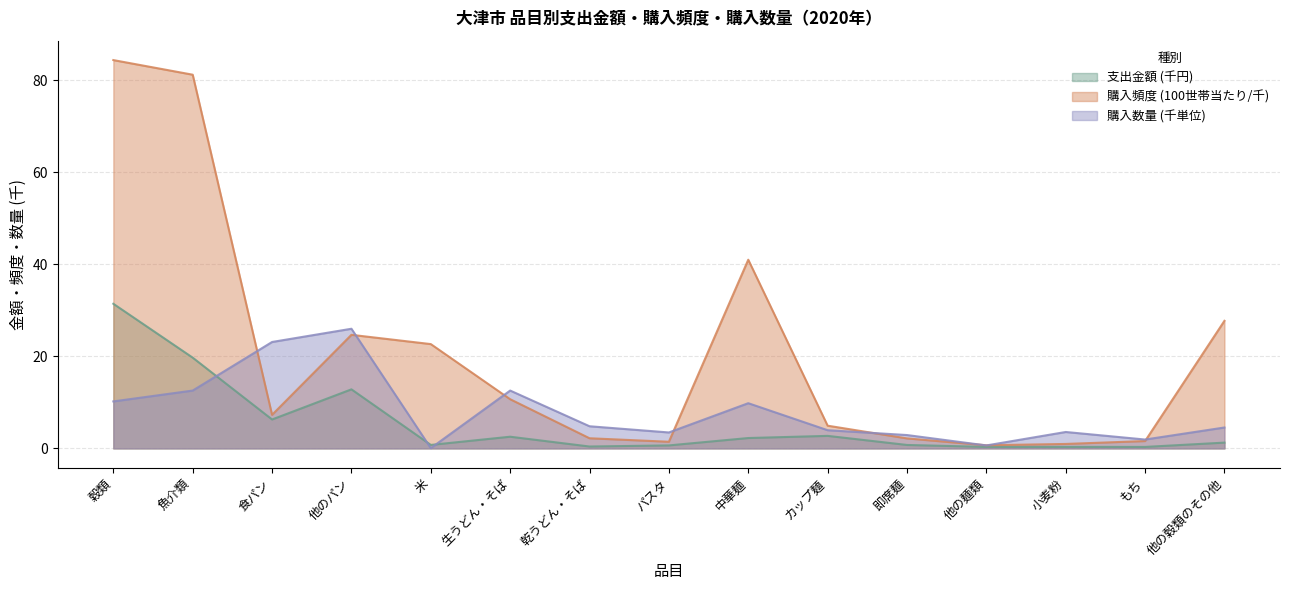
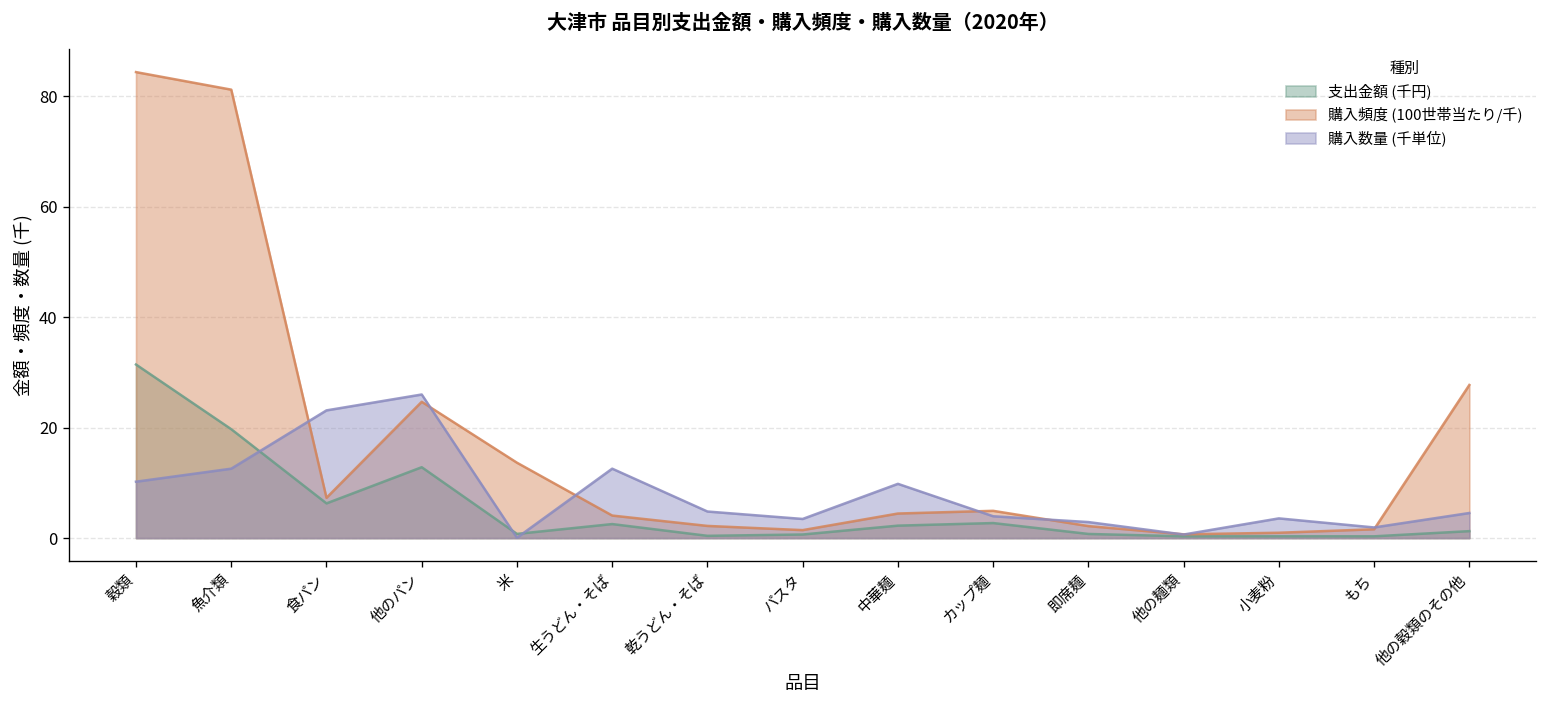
購入頻度 (100世帯当たり/千), 米: 23 -> 14
購入頻度 (100世帯当たり/千), 生うどん・そば: 11 -> 4
購入頻度 (100世帯当たり/千), 中華麺: 41 -> 4
